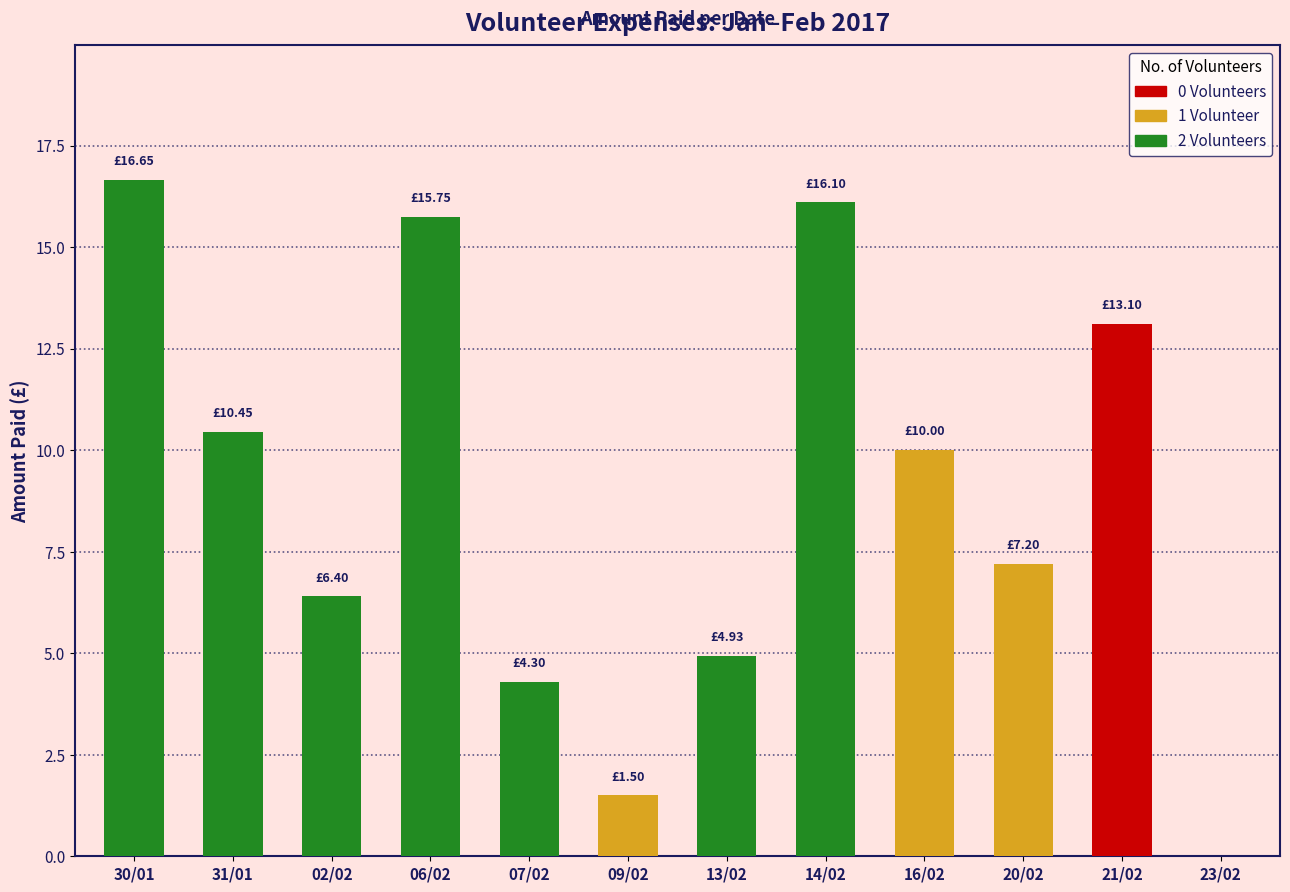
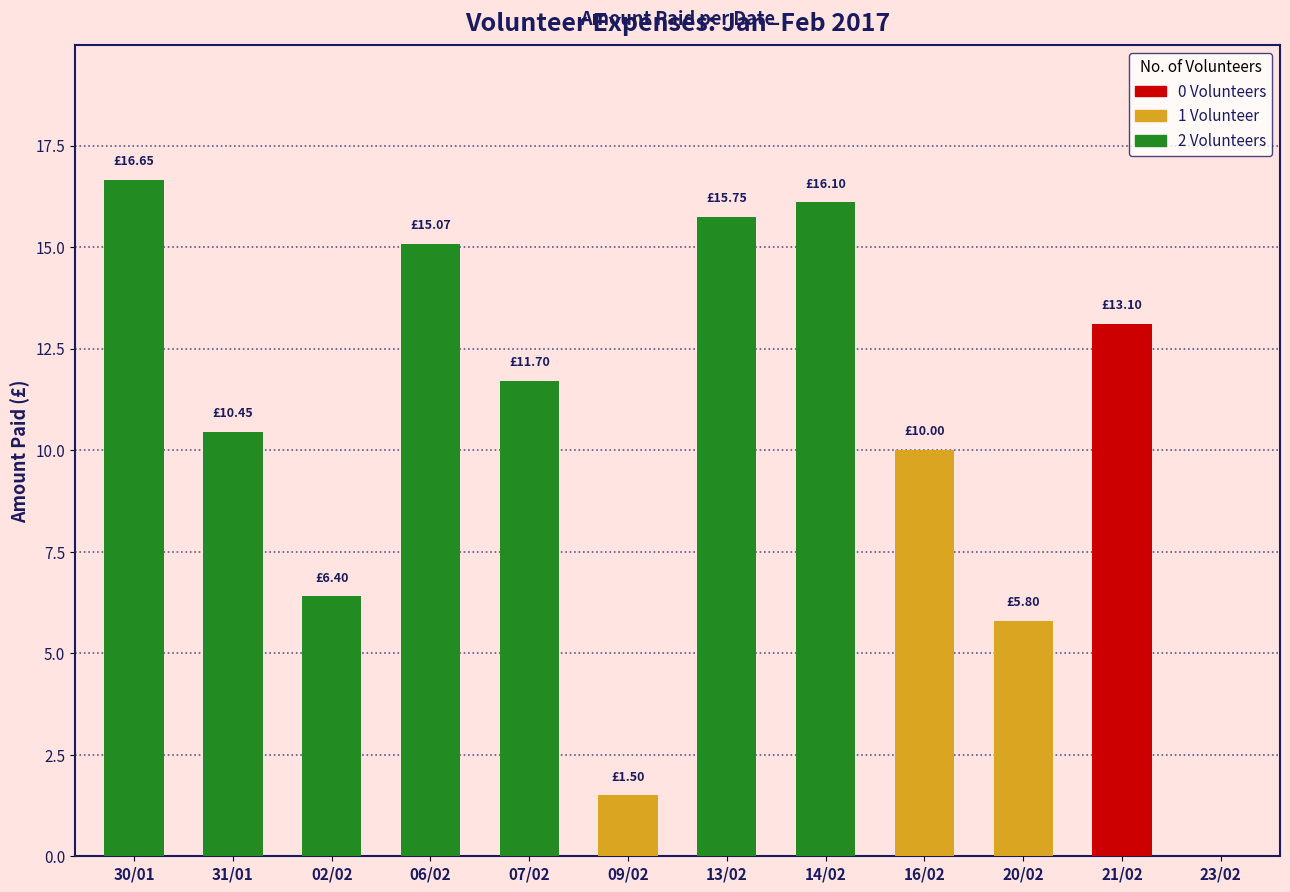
06/02: £15.75 -> £15.07
07/02: £4.30 -> £11.70
13/02: £4.93 -> £15.75
20/02: £7.20 -> £5.80
